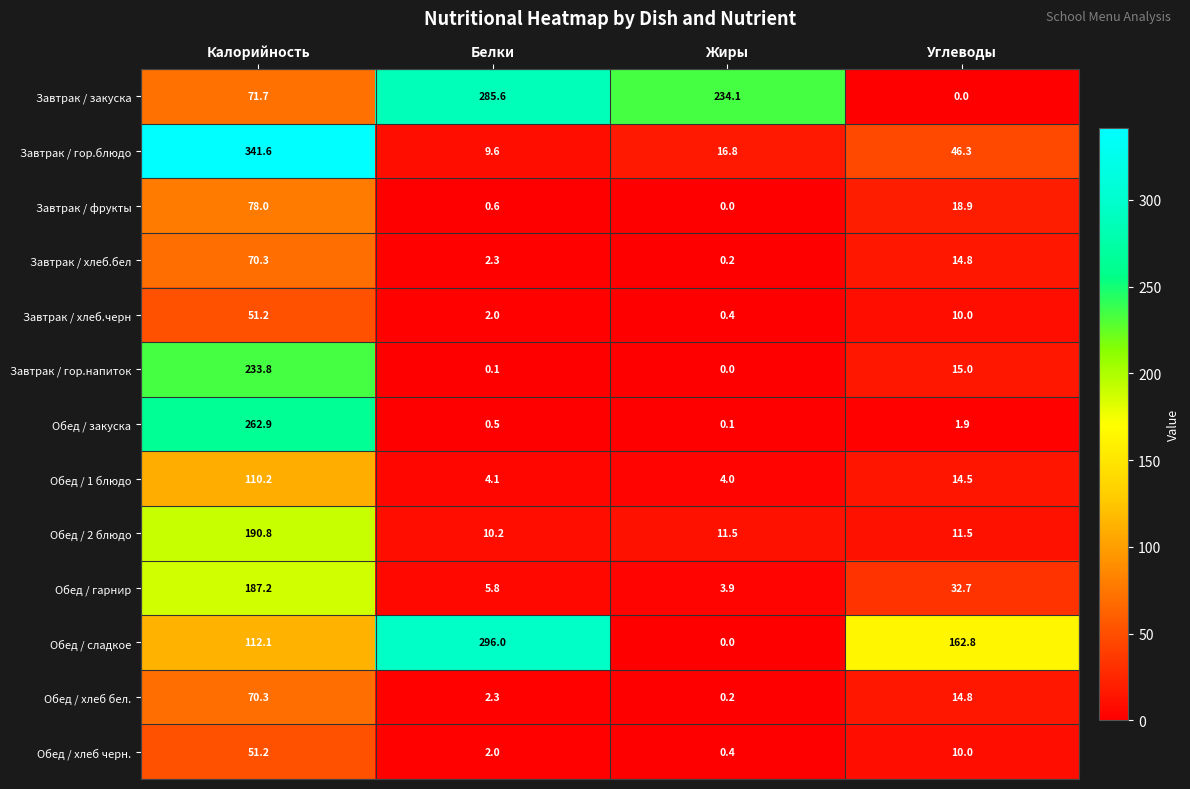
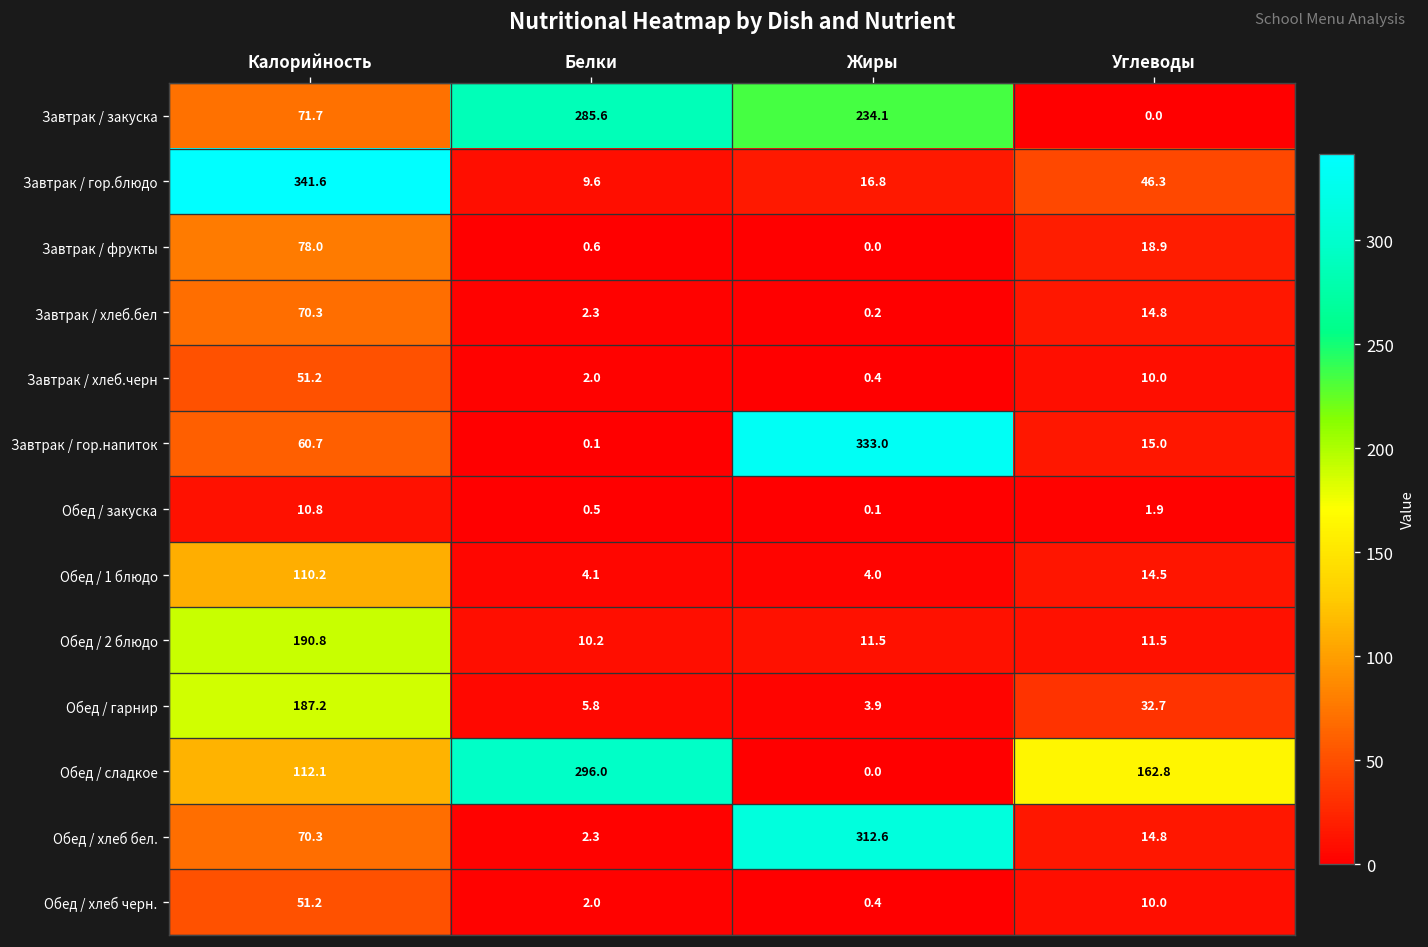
Завтрак / гор.напиток, Калорийность: 233.8 -> 60.7
Завтрак / гор.напиток, Жиры: 0.0 -> 333.0
Обед / закуска, Калорийность: 262.9 -> 10.8
Обед / хлеб бел., Жиры: 0.2 -> 312.6
